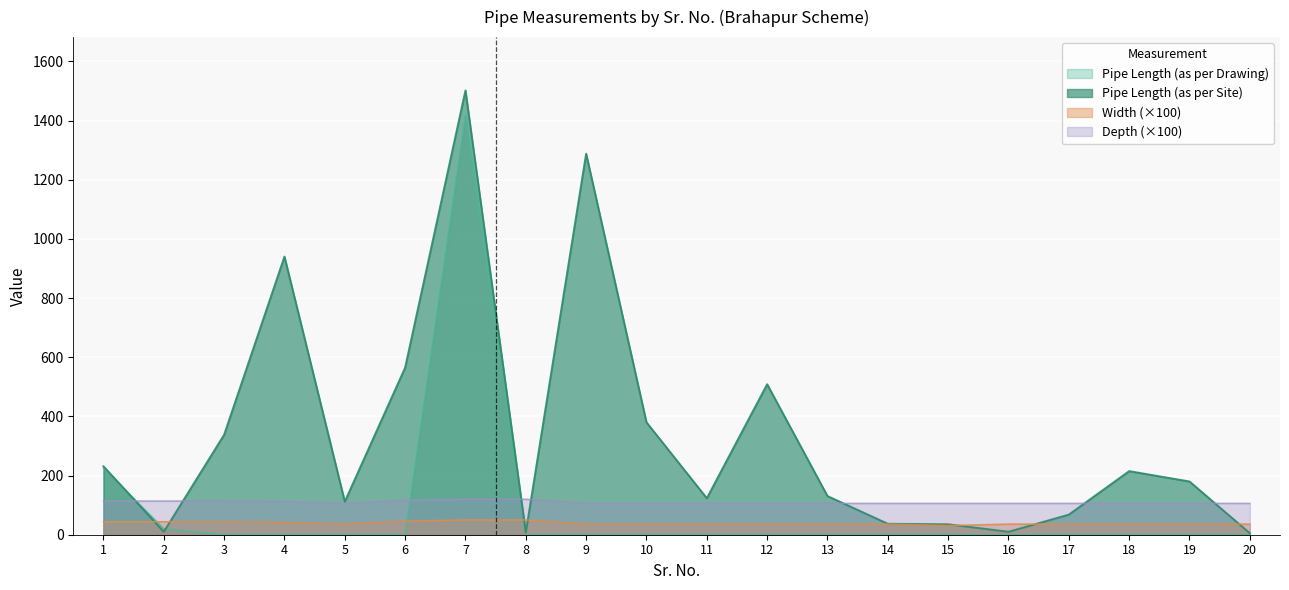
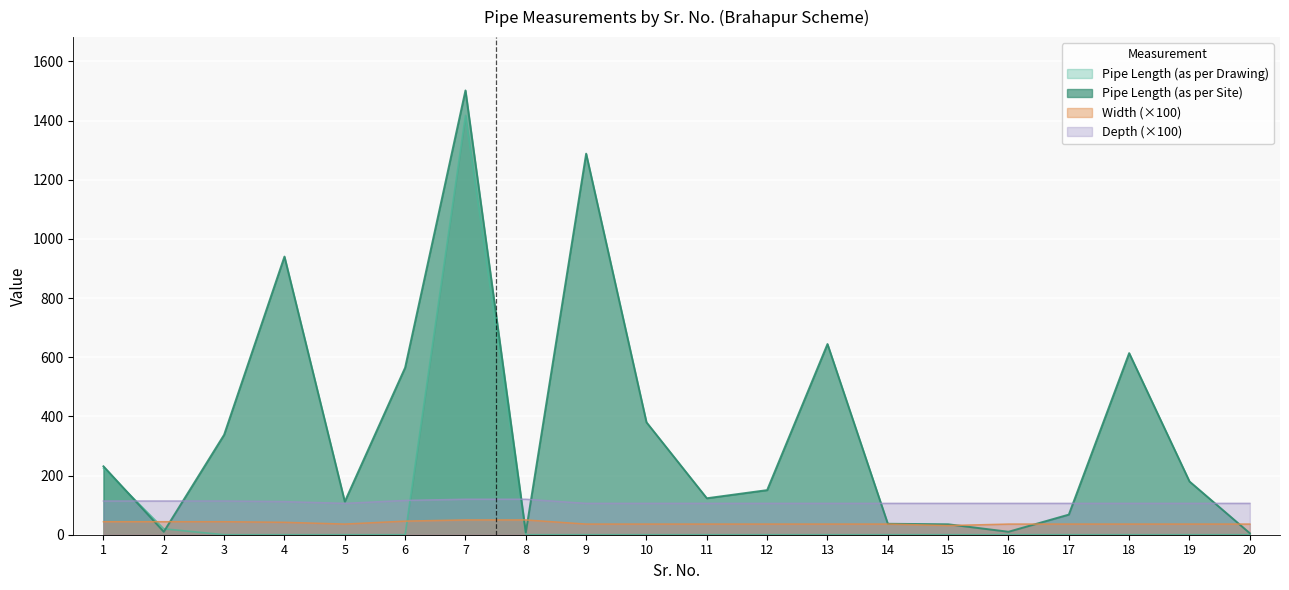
Pipe Length (as per Site), 12: 510 -> 150
Pipe Length (as per Site), 13: 130 -> 640
Pipe Length (as per Site), 18: 220 -> 610
